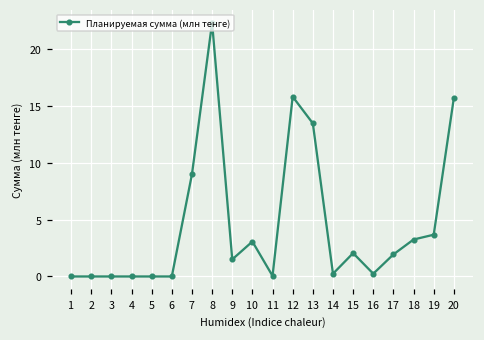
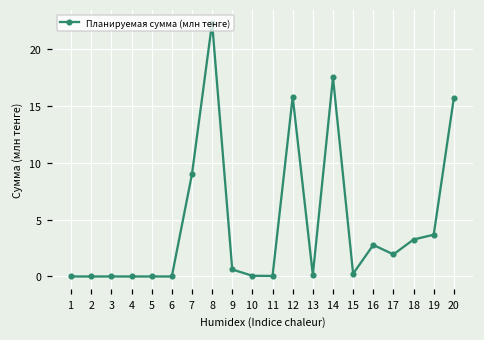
9: 1.5 -> 0.6
10: 3.1 -> 0.1
13: 13.5 -> 0.2
14: 0.2 -> 17.5
15: 2.1 -> 0.2
16: 0.2 -> 2.8
